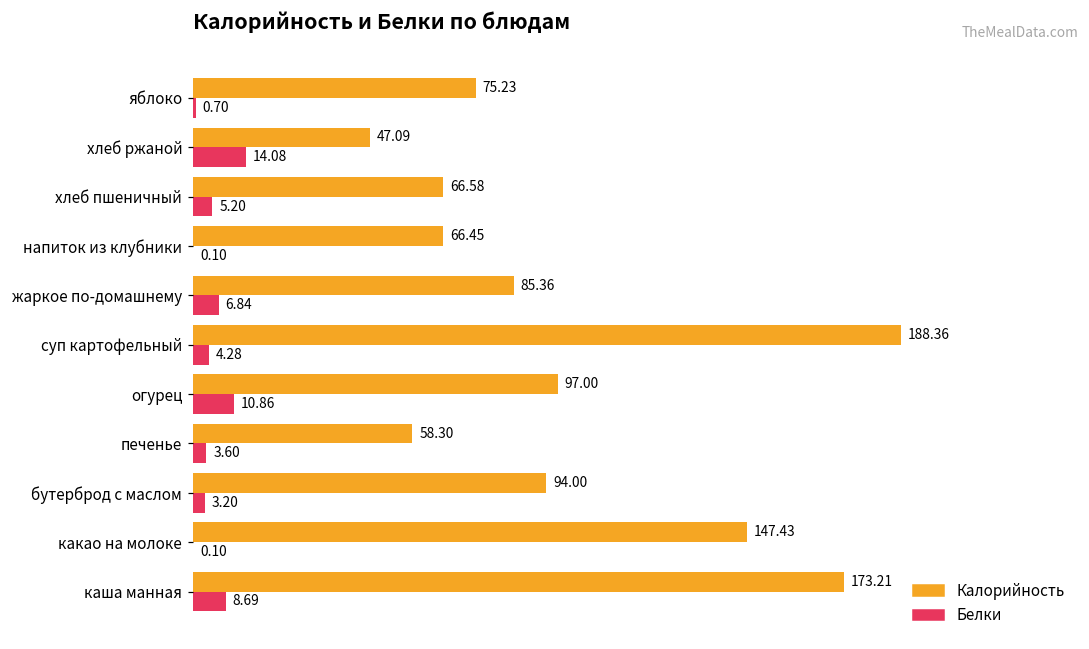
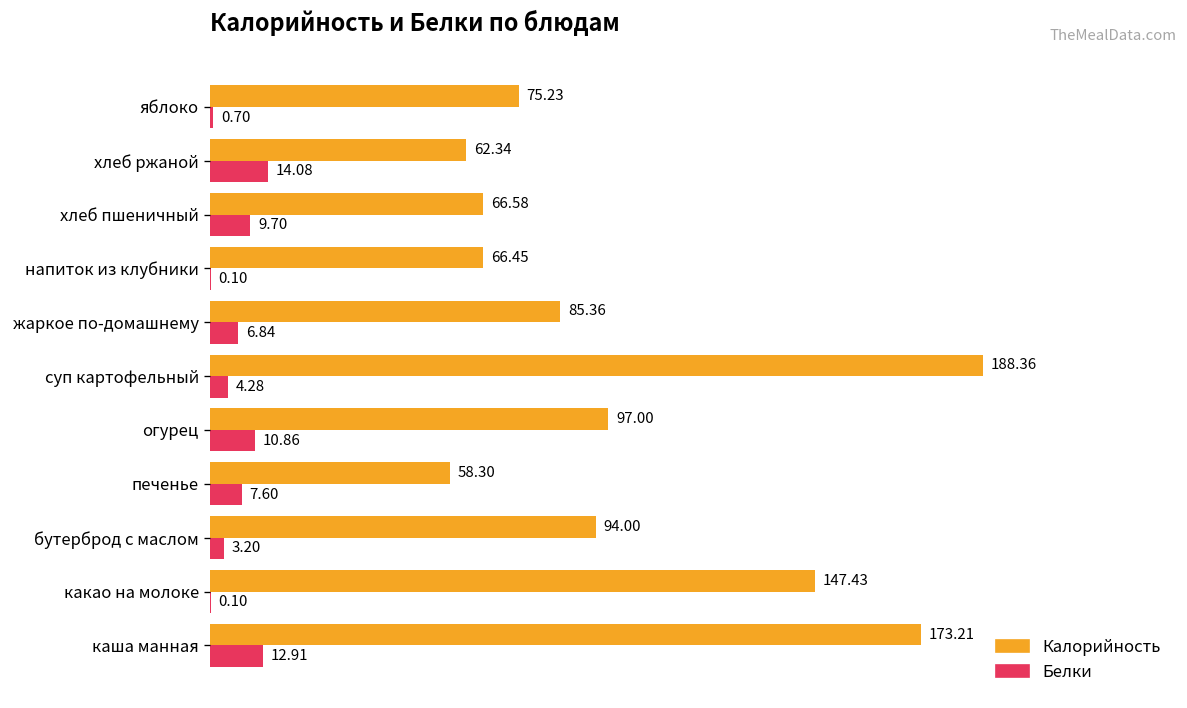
Калорийность, хлеб ржаной: 47.09 -> 62.34
Белки, хлеб пшеничный: 5.20 -> 9.70
Белки, печенье: 3.60 -> 7.60
Белки, каша манная: 8.69 -> 12.91
